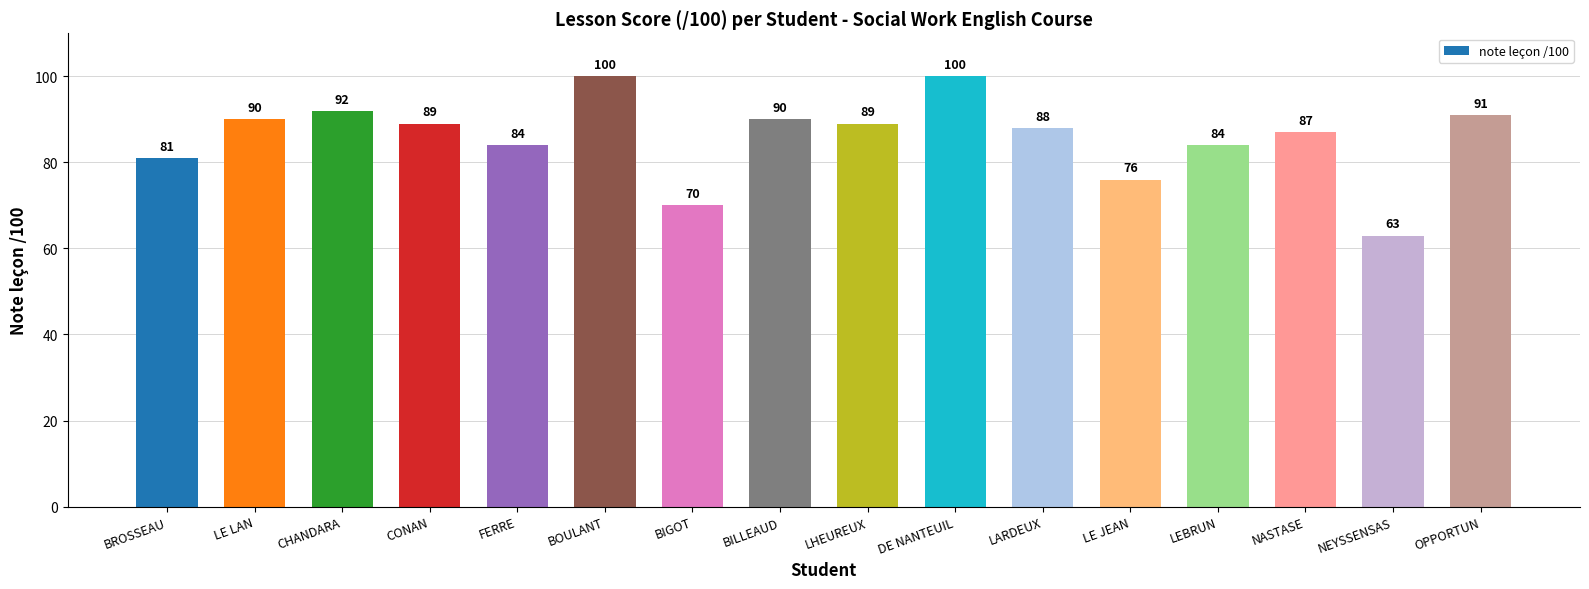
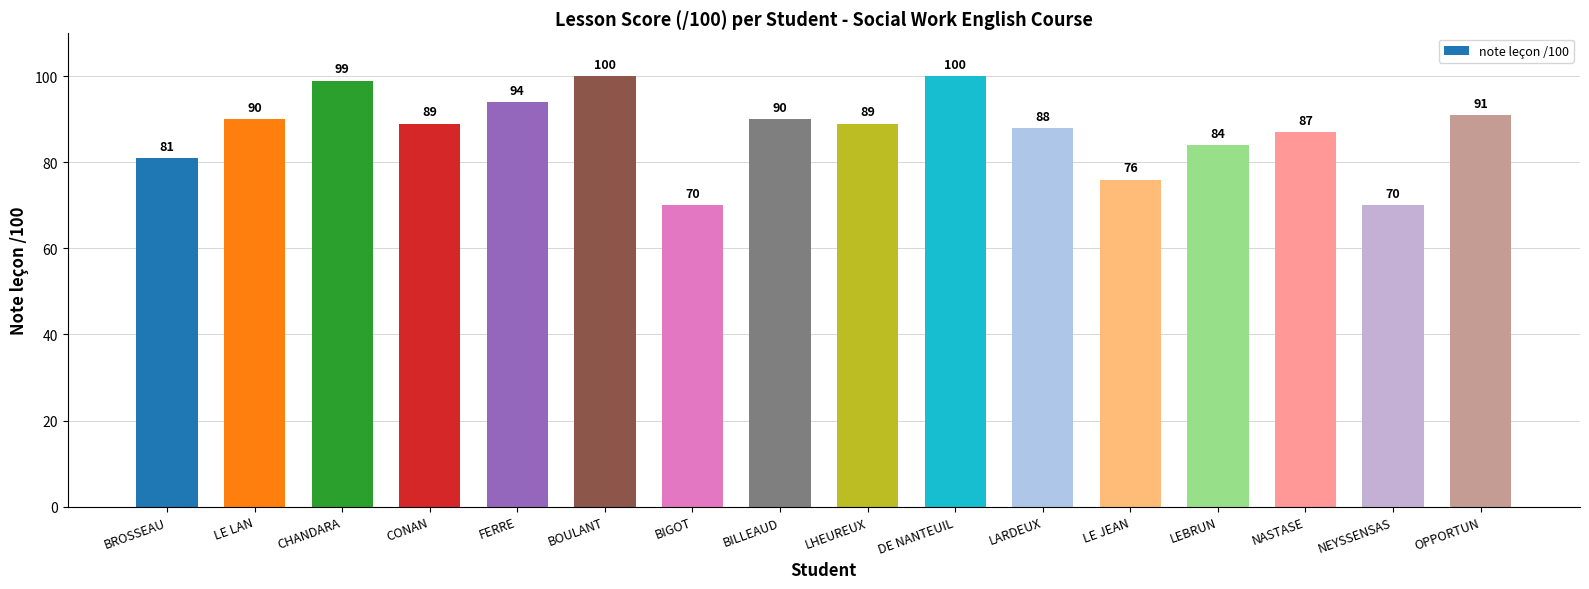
CHANDARA: 92 -> 99
FERRE: 84 -> 94
NEYSSENSAS: 63 -> 70
